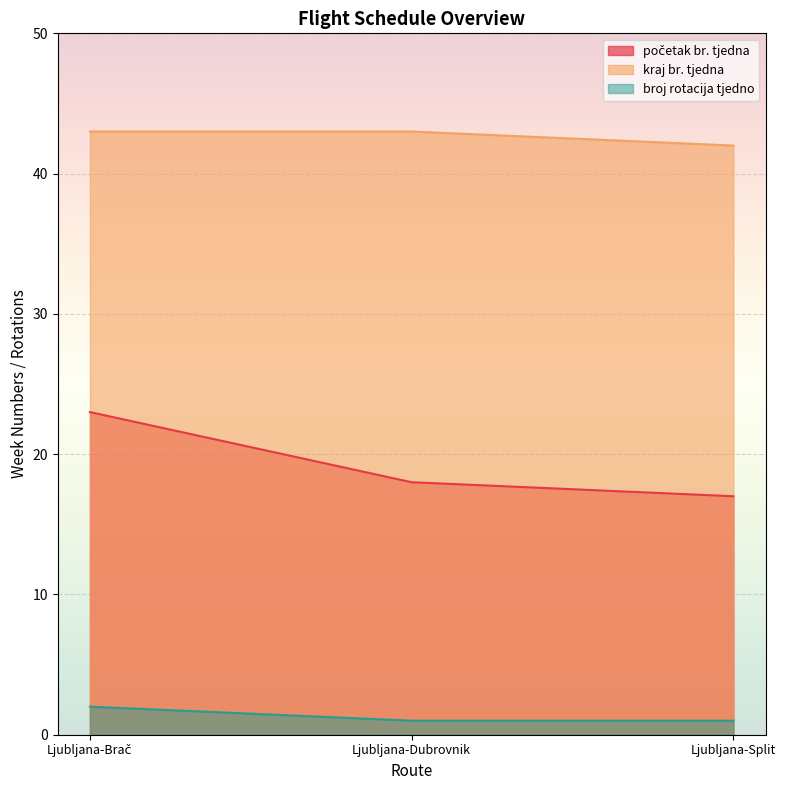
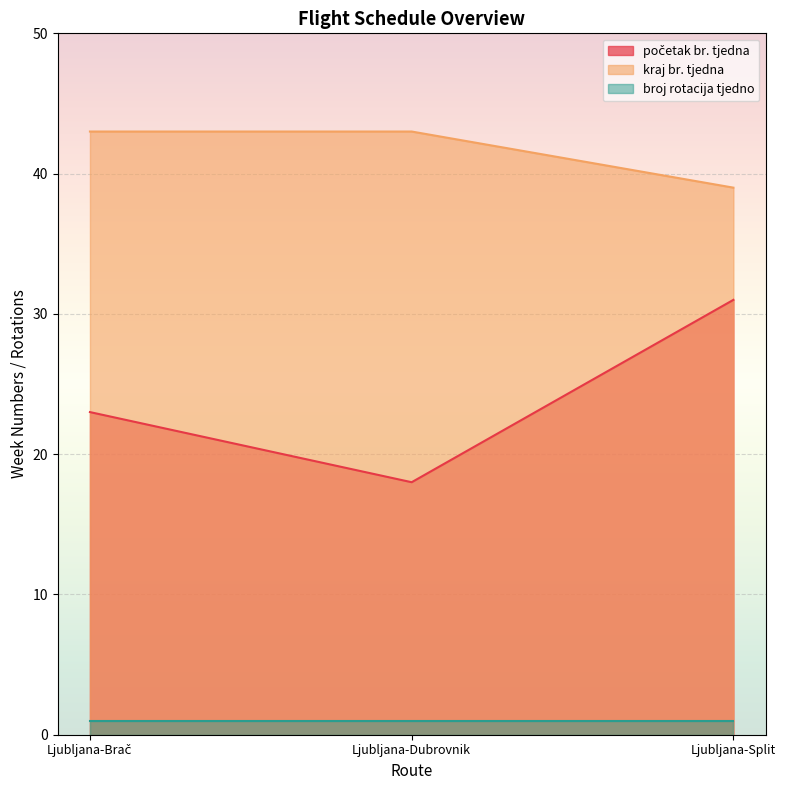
broj rotacija tjedno, Ljubljana-Brač: 2 -> 1
početak br. tjedna, Ljubljana-Split: 17 -> 31
kraj br. tjedna, Ljubljana-Split: 42 -> 39
